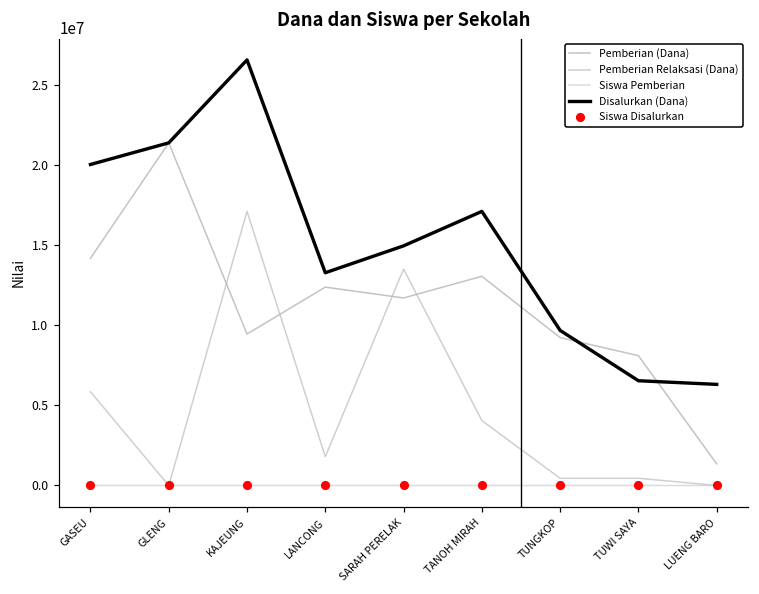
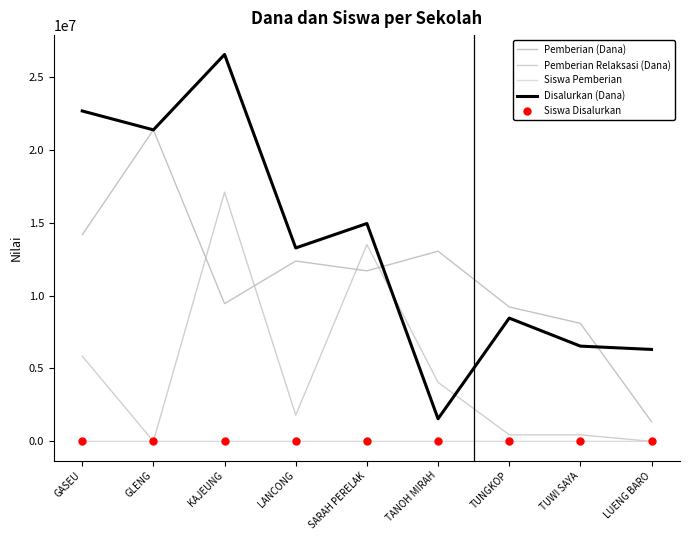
Disalurkan (Dana), GASEU: 20000000 -> 22700000
Disalurkan (Dana), TANOH MIRAH: 17100000 -> 1500000
Disalurkan (Dana), TUNGKOP: 9700000 -> 8500000
